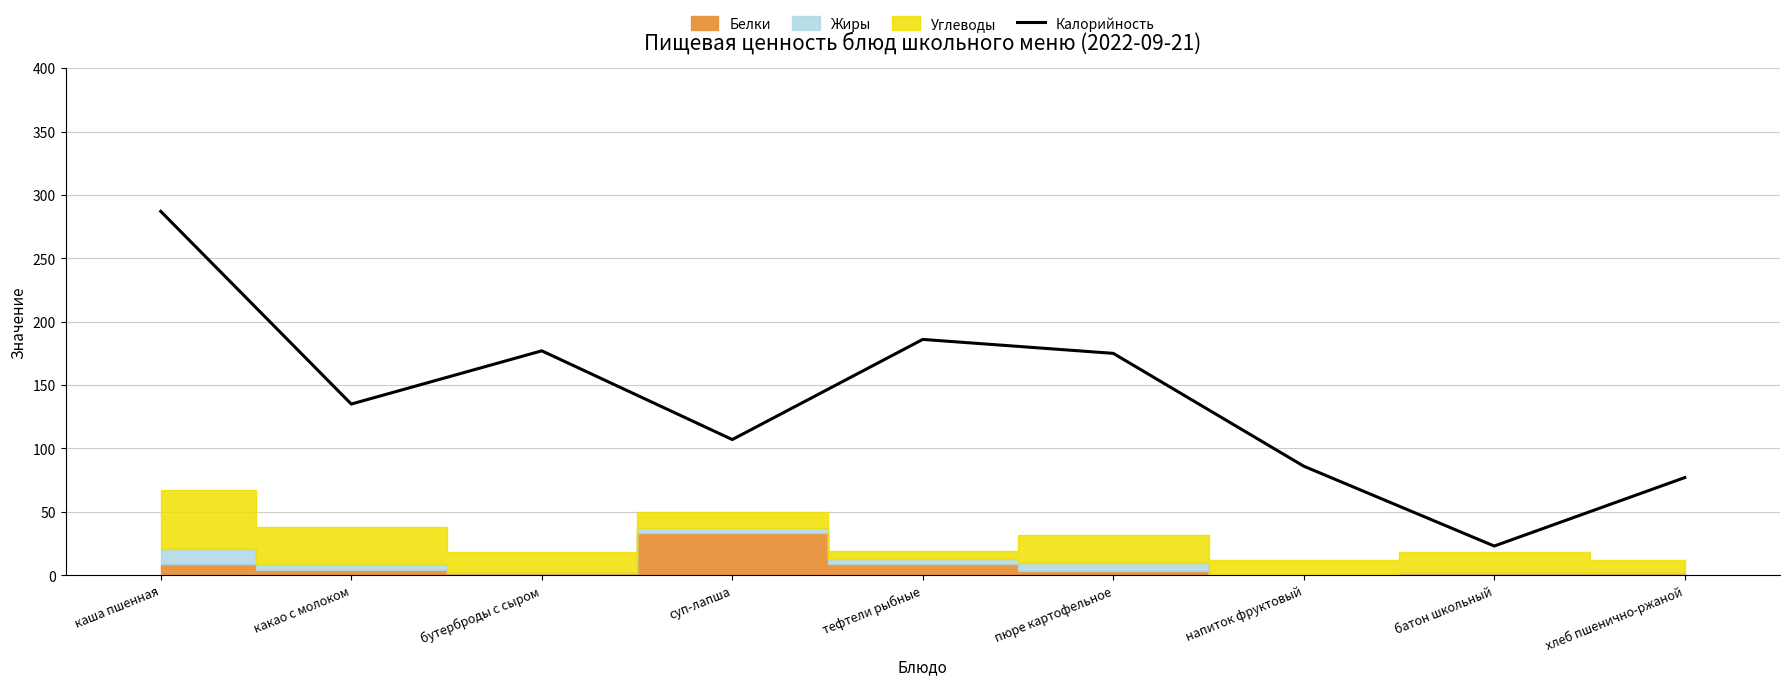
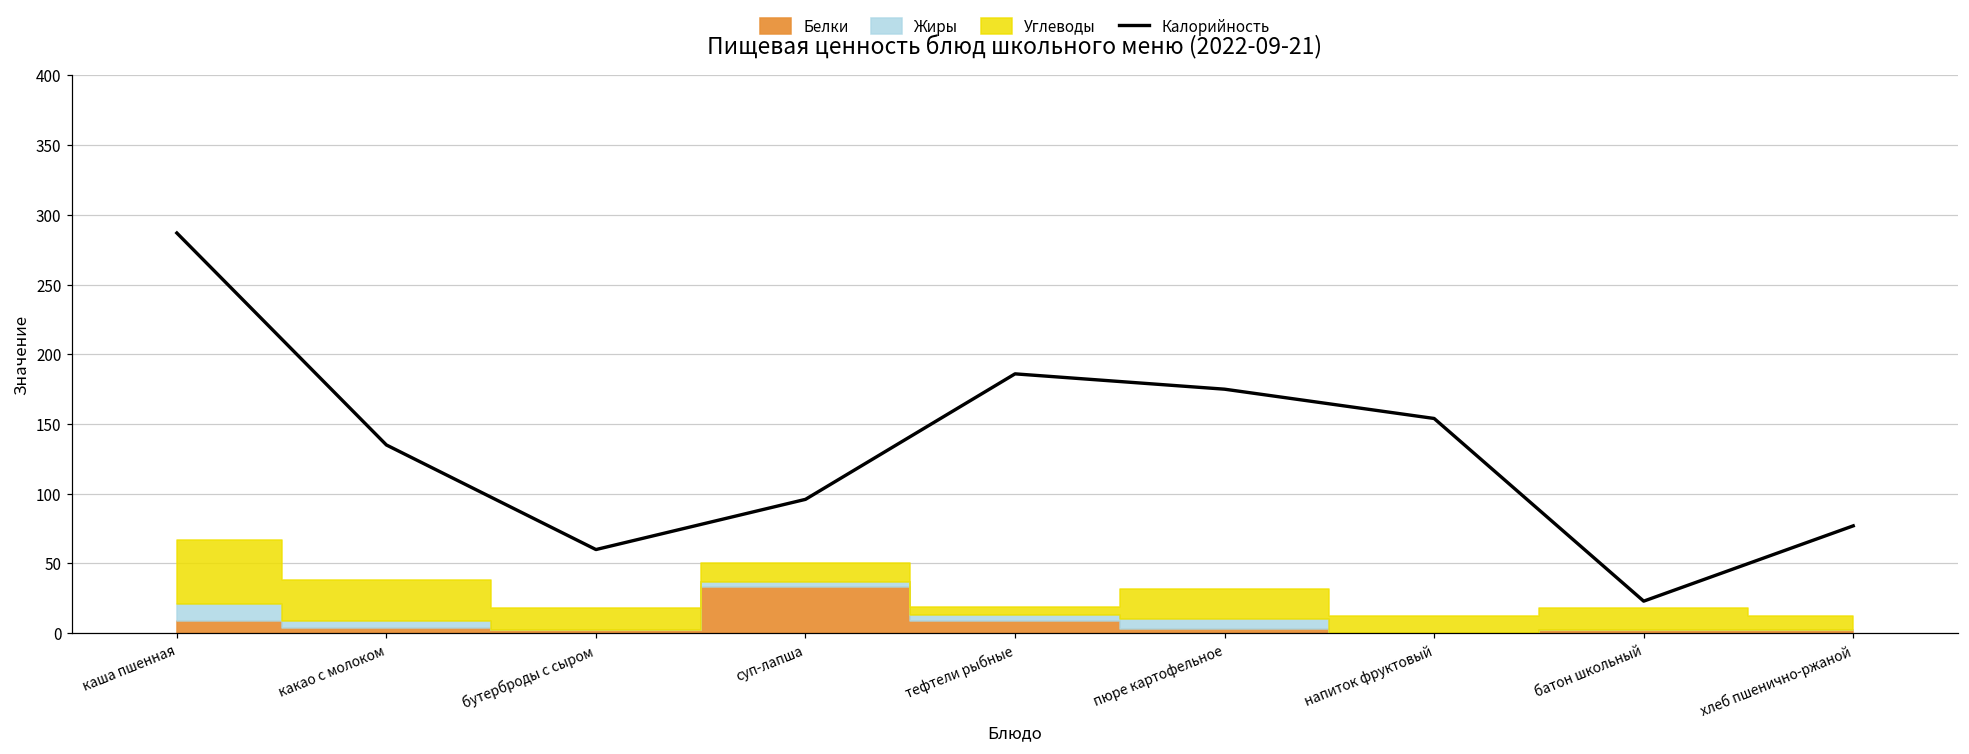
Калорийность, бутерброды с сыром: 177 -> 60
Калорийность, суп-лапша: 107 -> 96
Калорийность, напиток фруктовый: 86 -> 154
